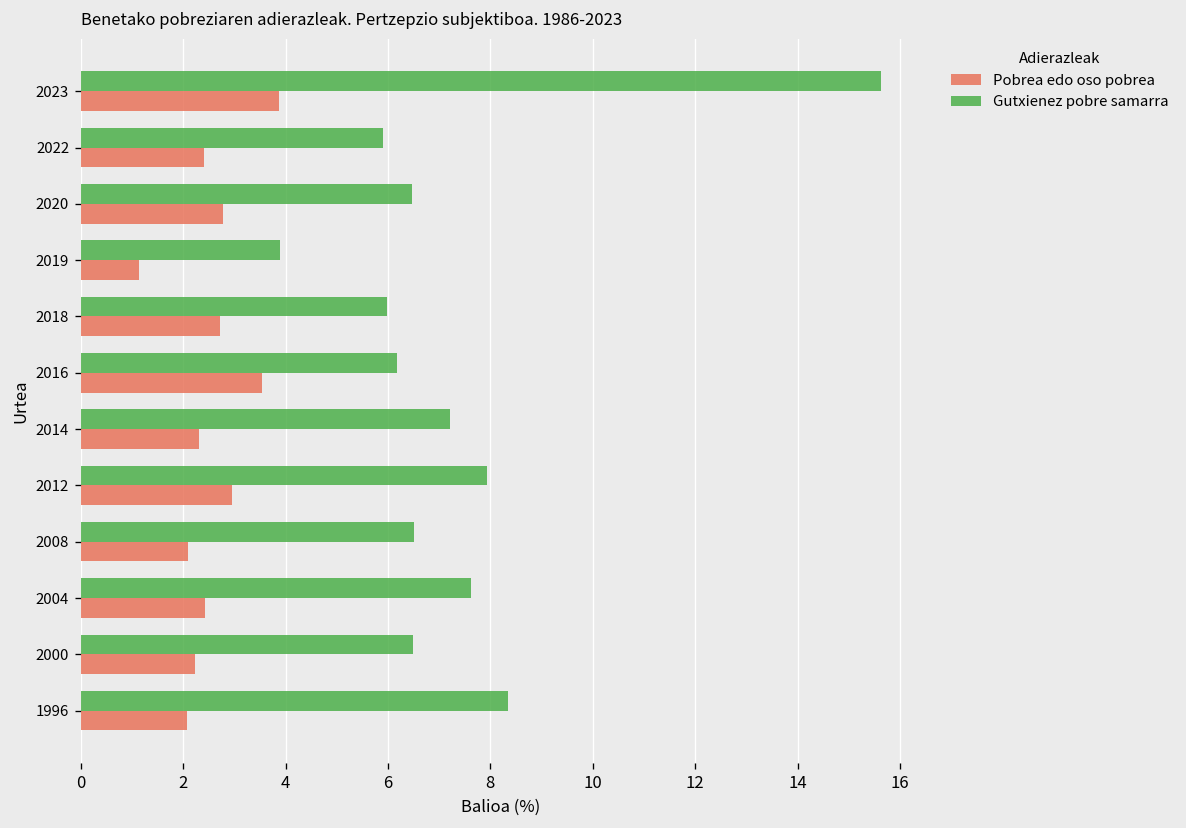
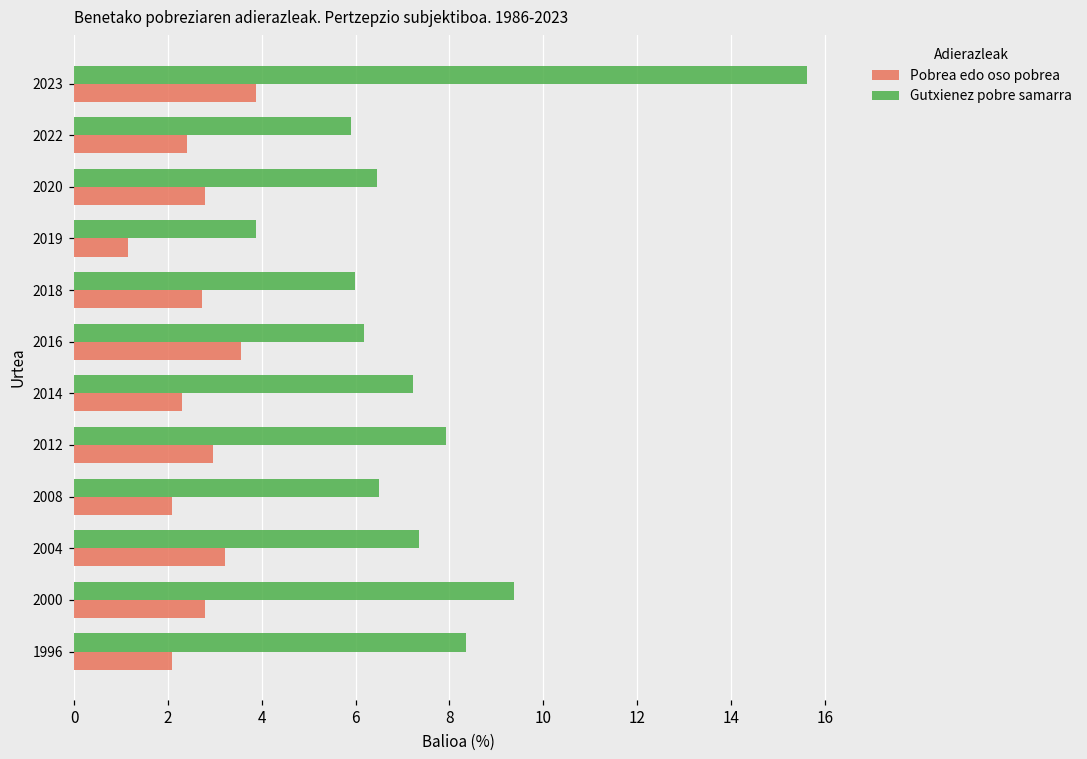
Gutxienez pobre samarra, 2004: 7.6 -> 7.3
Pobrea edo oso pobrea, 2004: 2.4 -> 3.2
Gutxienez pobre samarra, 2000: 6.5 -> 9.4
Pobrea edo oso pobrea, 2000: 2.2 -> 2.8
